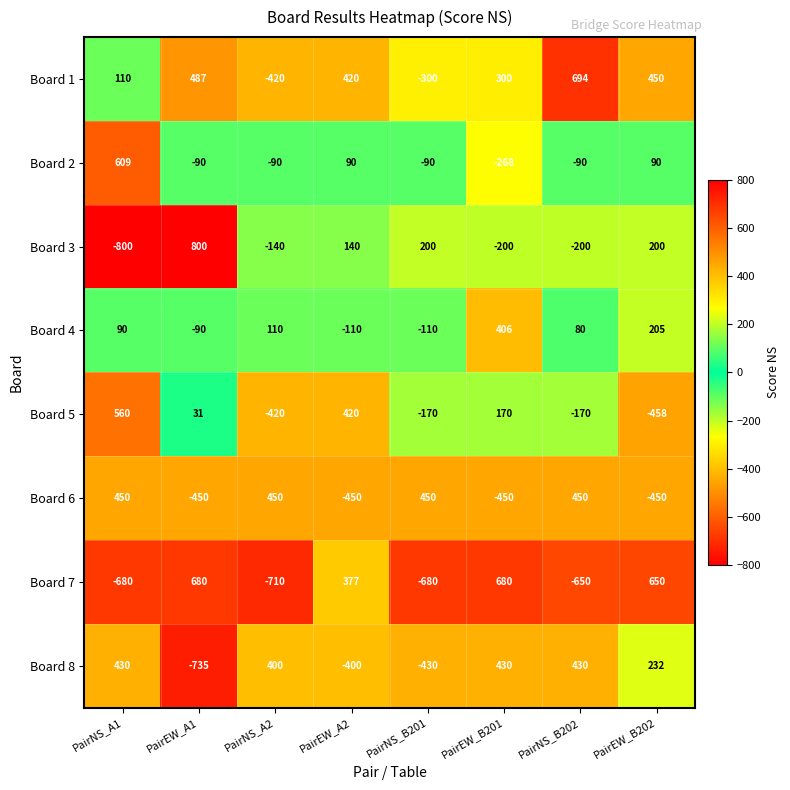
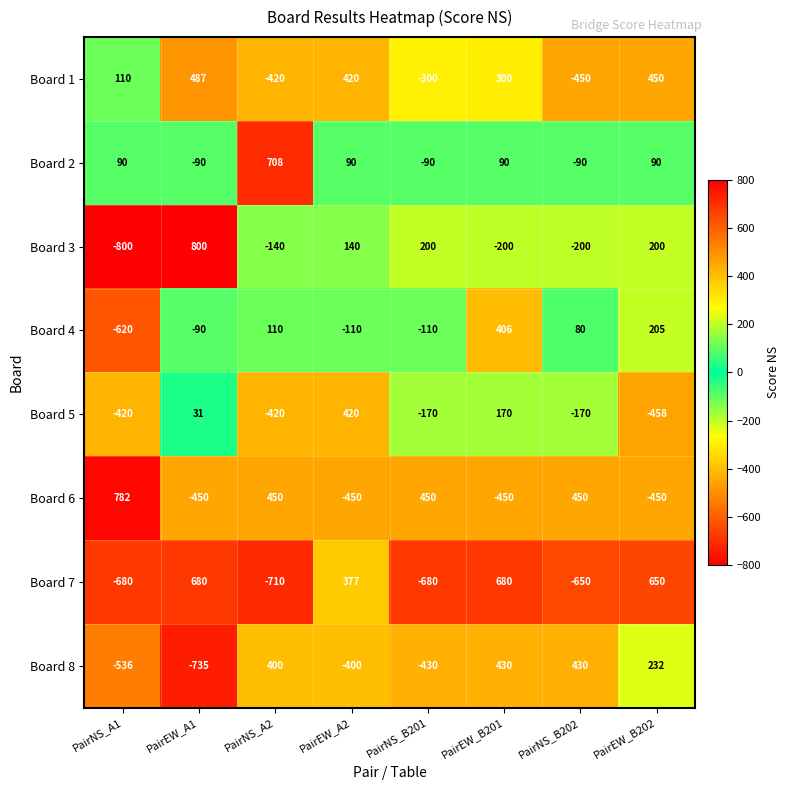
Board 1, PairNS_B202: 694 -> -450
Board 2, PairNS_A1: 609 -> 90
Board 2, PairNS_A2: -90 -> 708
Board 2, PairEW_B201: -268 -> 90
Board 4, PairNS_A1: 90 -> -620
Board 5, PairNS_A1: 560 -> -420
Board 6, PairNS_A1: 450 -> 782
Board 8, PairNS_A1: 430 -> -536
